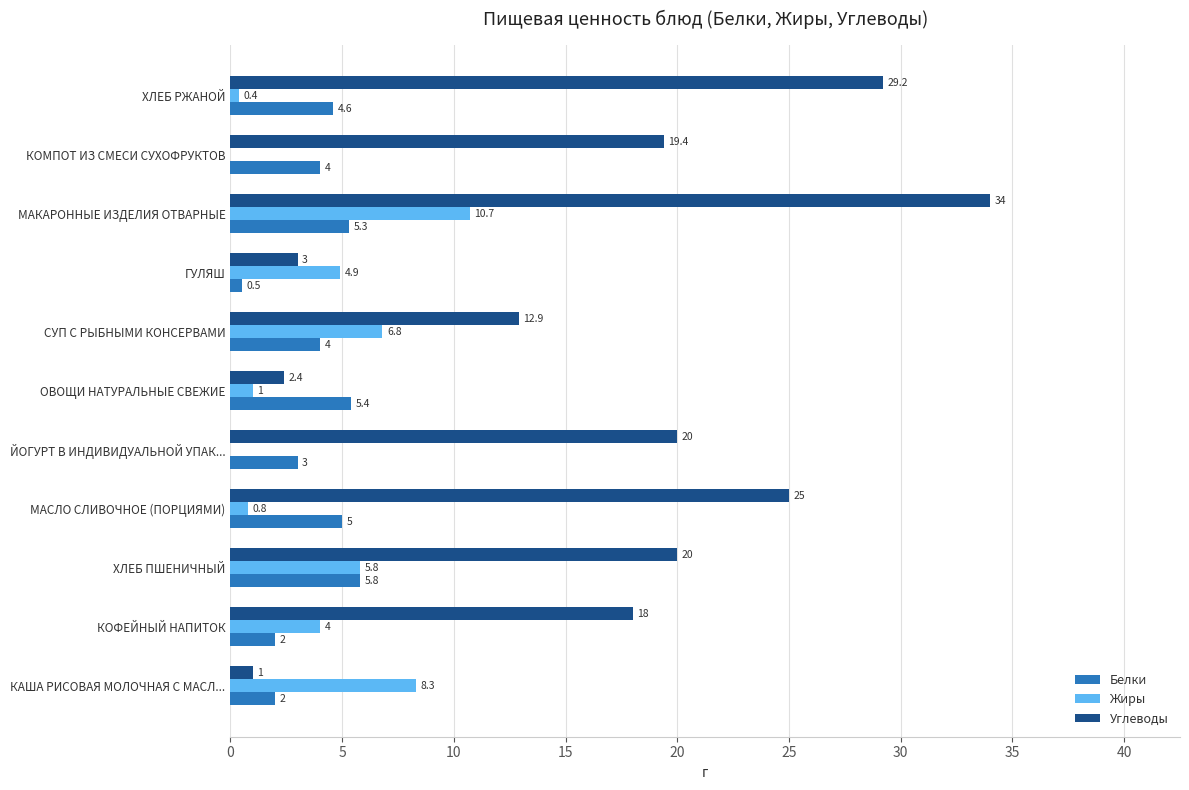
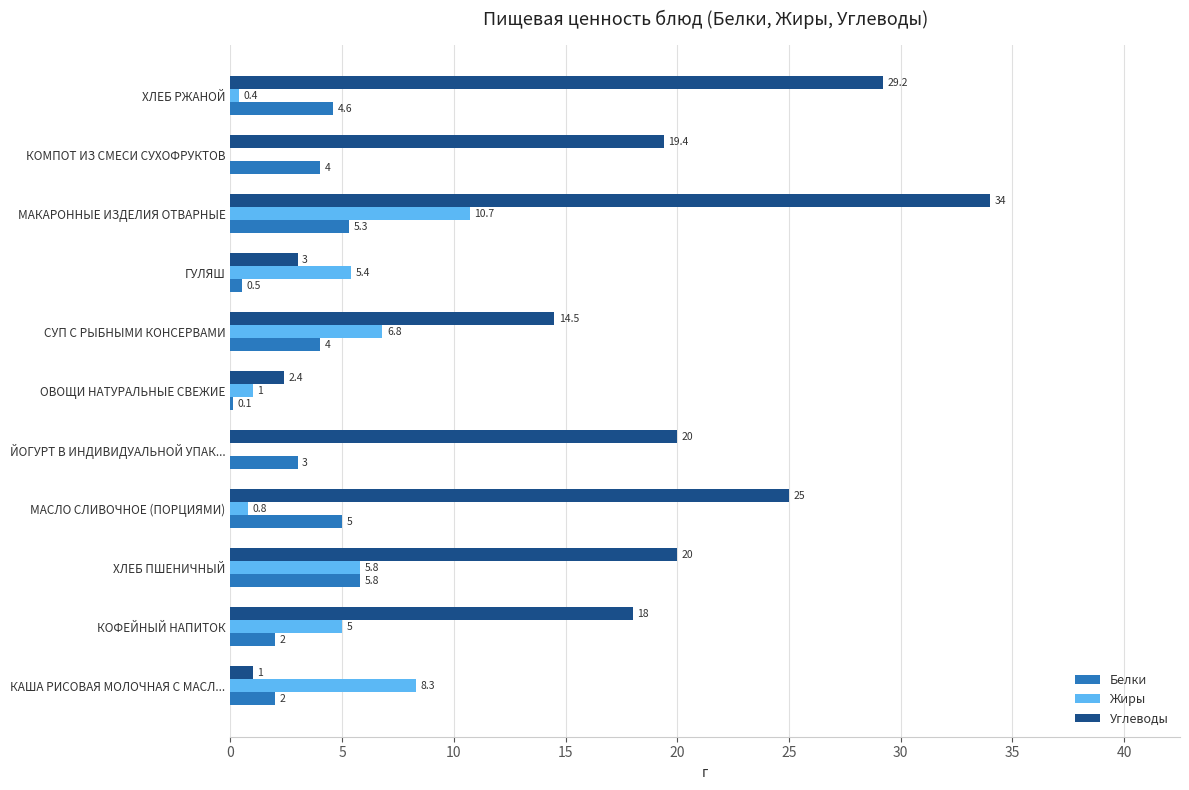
Жиры, ГУЛЯШ: 4.9 -> 5.4
Углеводы, СУП С РЫБНЫМИ КОНСЕРВАМИ: 12.9 -> 14.5
Белки, ОВОЩИ НАТУРАЛЬНЫЕ СВЕЖИЕ: 5.4 -> 0.1
Жиры, КОФЕЙНЫЙ НАПИТОК: 4 -> 5
